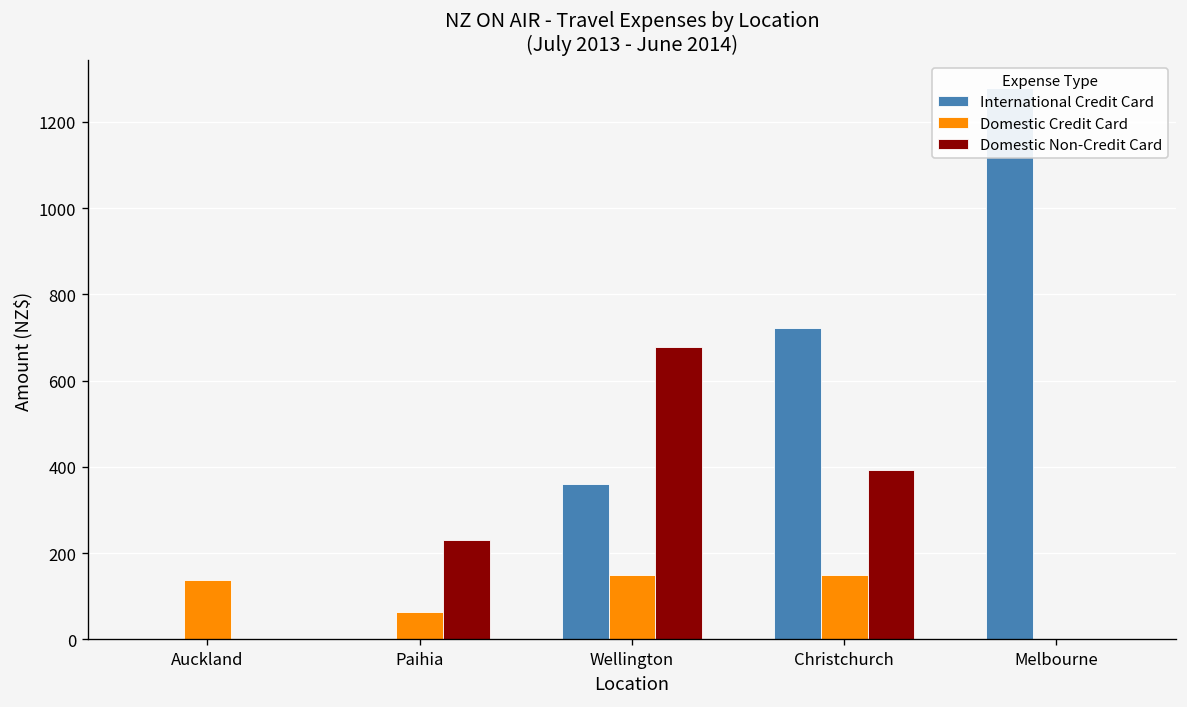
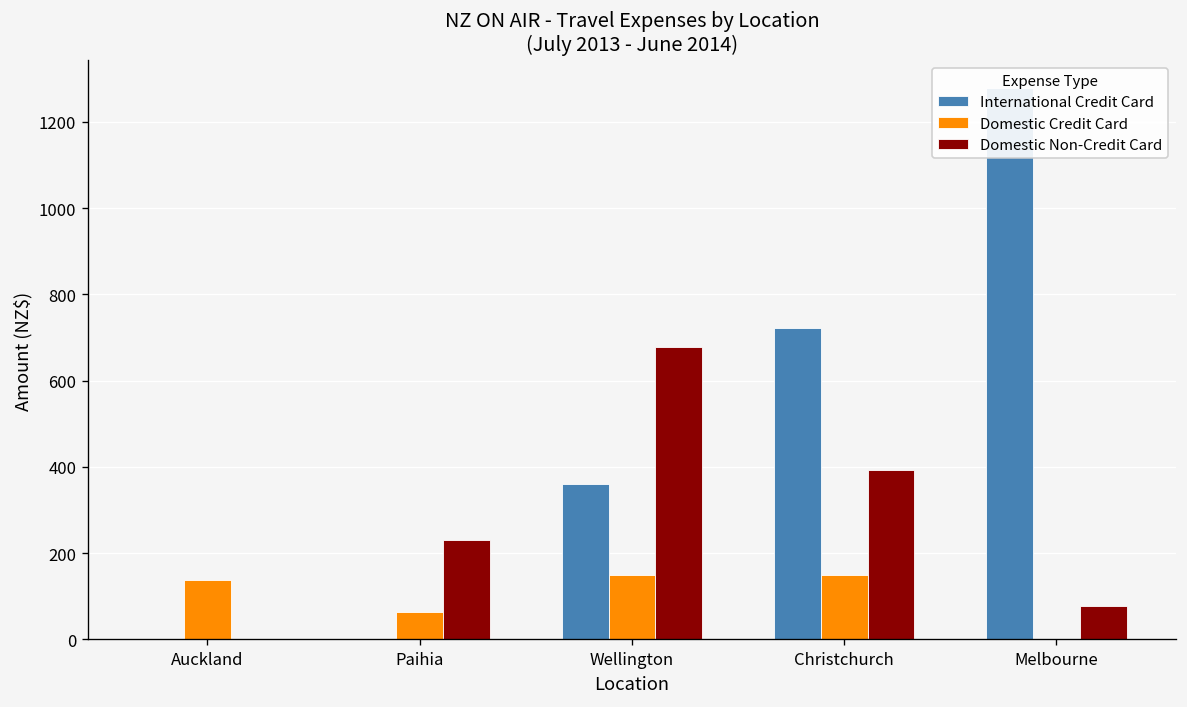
Domestic Non-Credit Card, Melbourne: 0 -> 80
